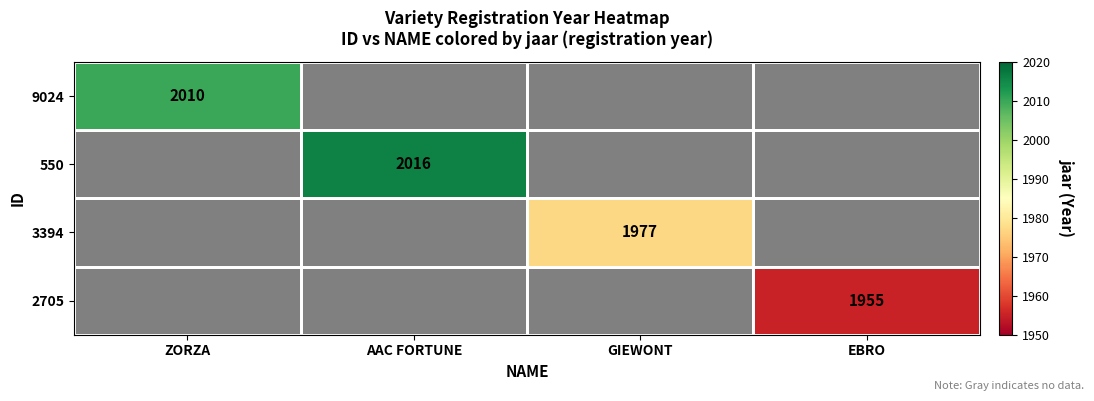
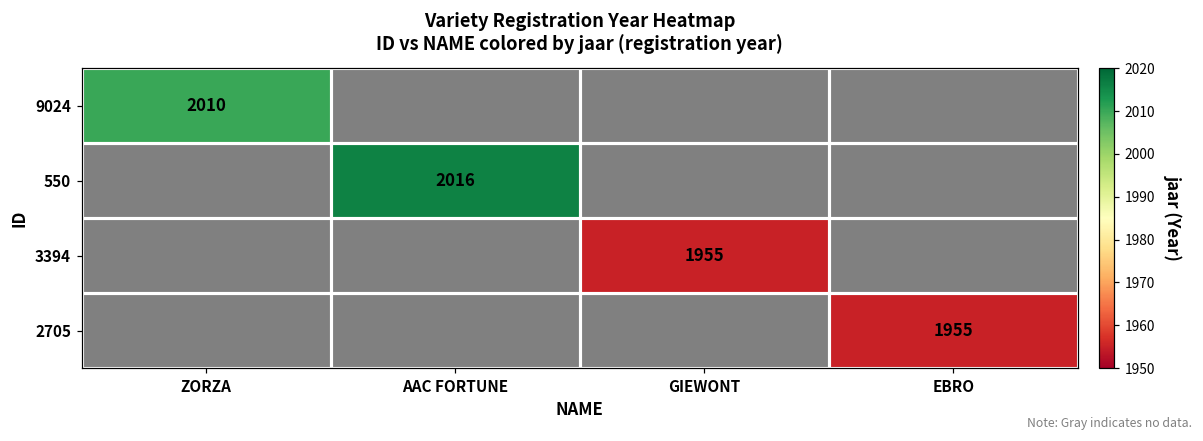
3394, GIEWONT: 1977 -> 1955
